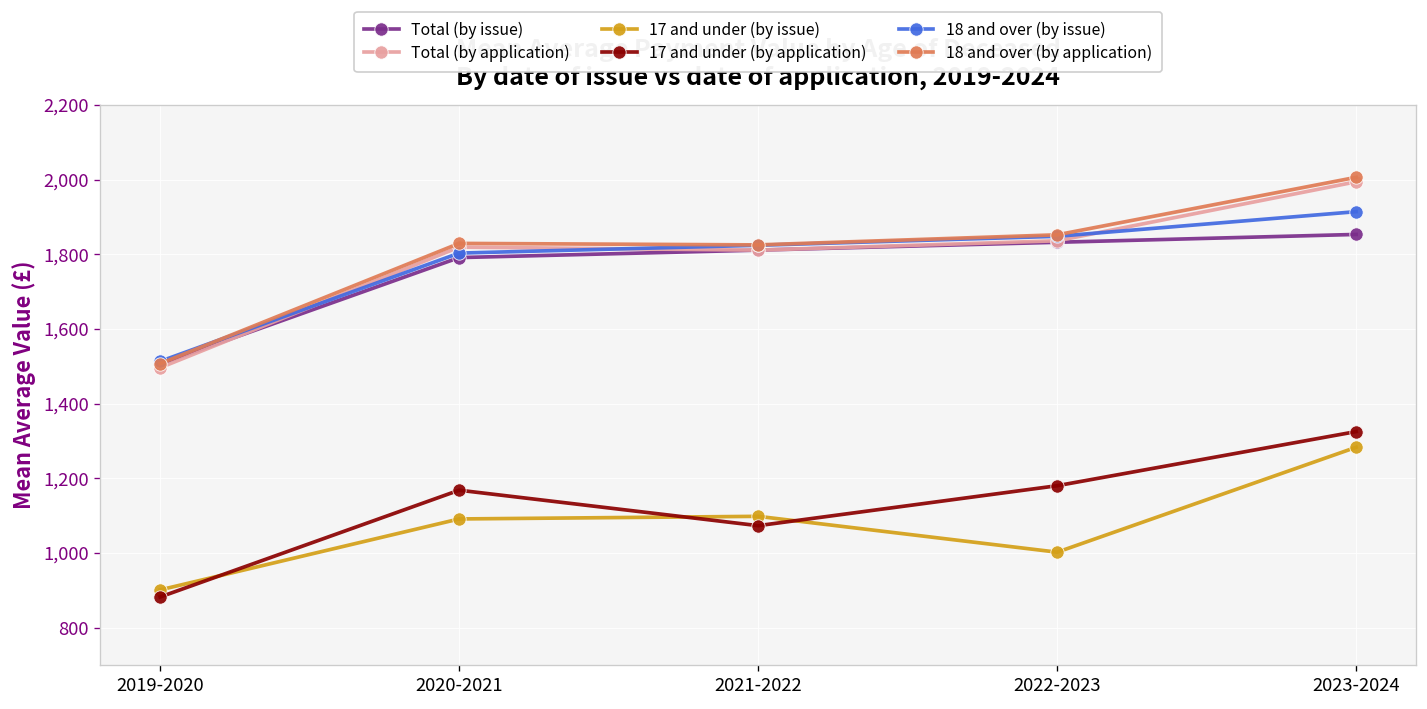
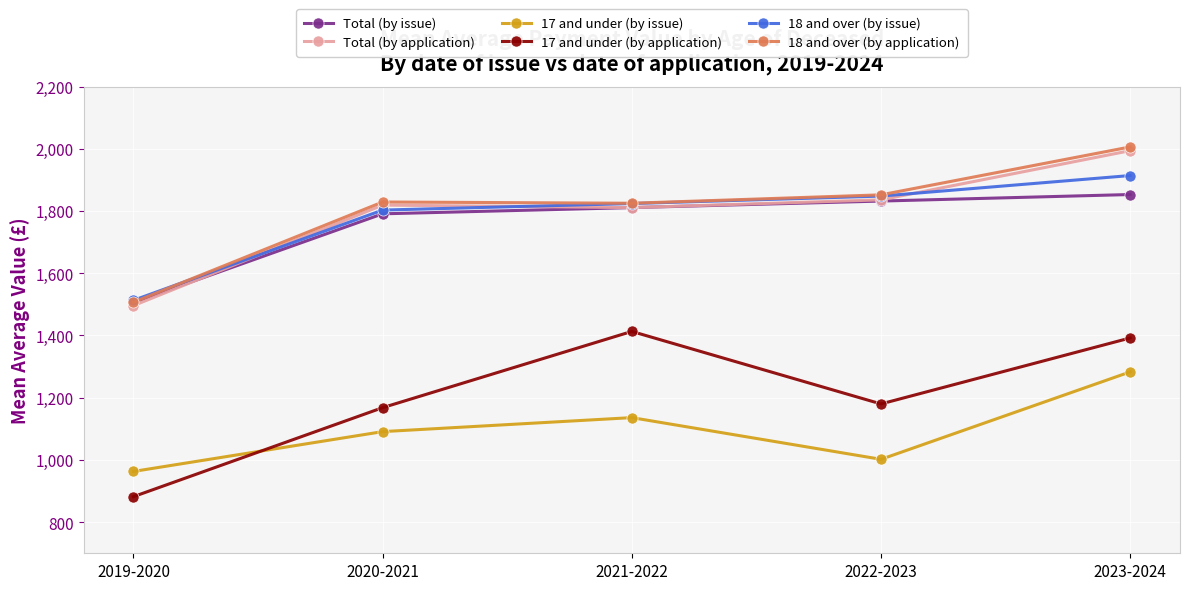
17 and under (by issue), 2019-2020: 900 -> 960
17 and under (by issue), 2021-2022: 1,100 -> 1,140
17 and under (by application), 2021-2022: 1,070 -> 1,410
17 and under (by application), 2023-2024: 1,330 -> 1,390
